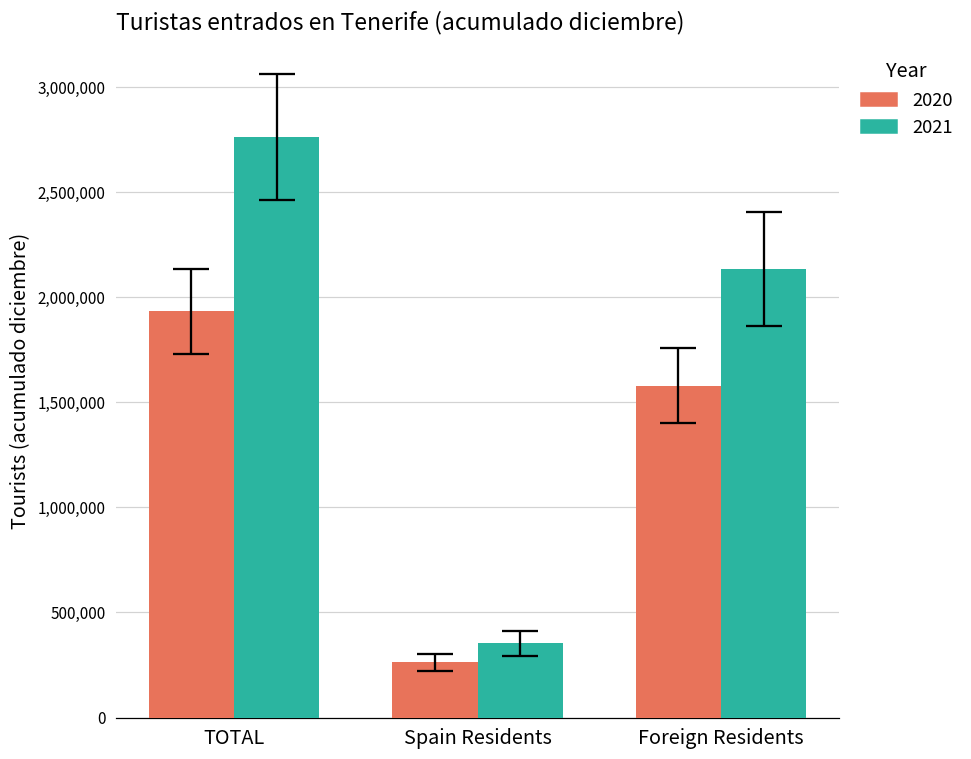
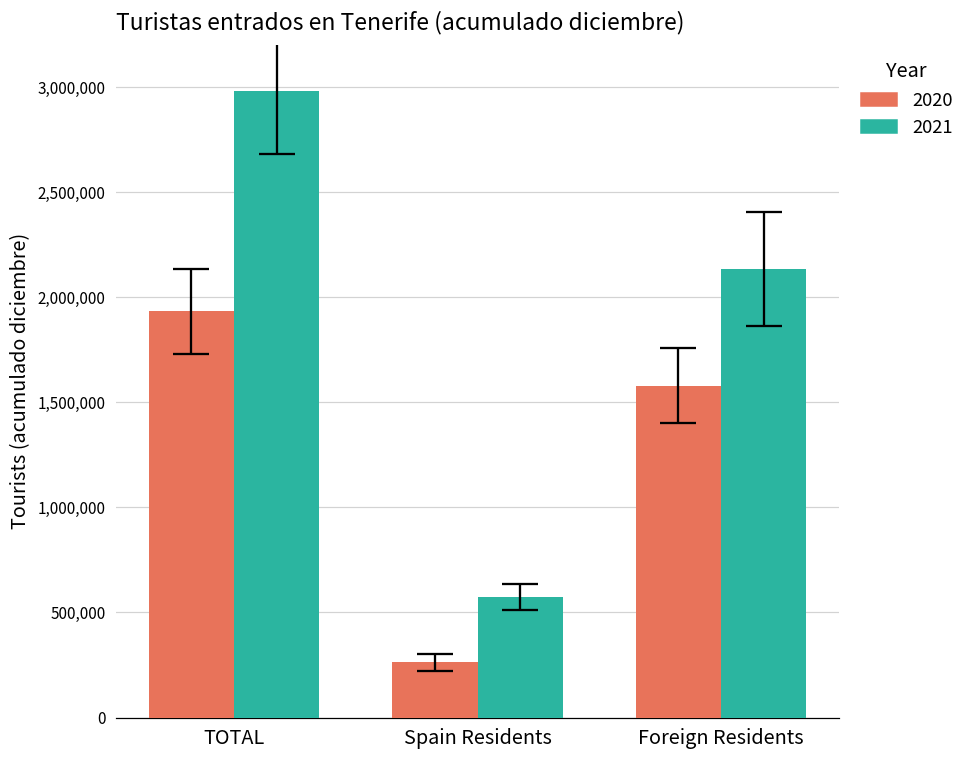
2021, TOTAL: 2,760,000 -> 2,980,000
2021, Spain Residents: 350,000 -> 570,000
